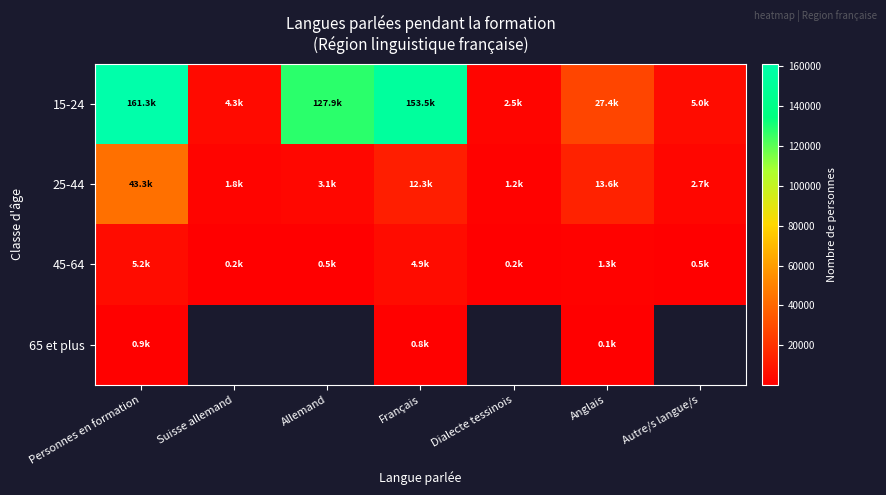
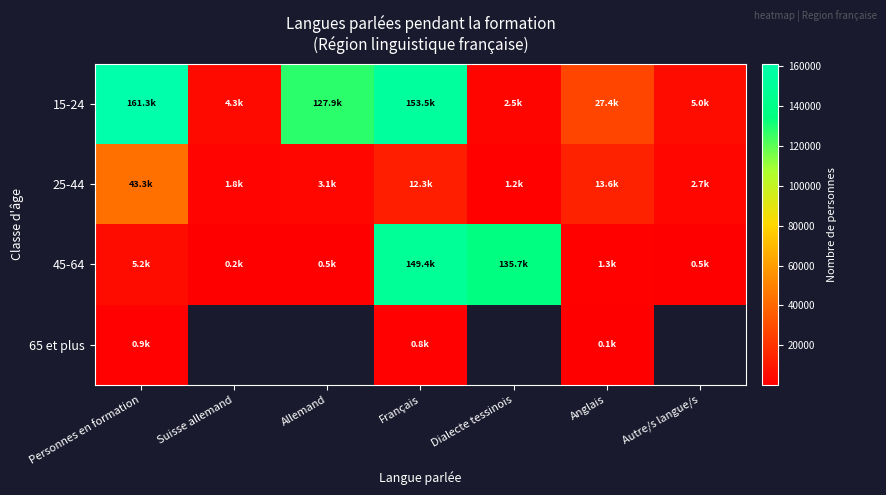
45-64, Français: 4.9k -> 149.4k
45-64, Dialecte tessinois: 0.2k -> 135.7k
